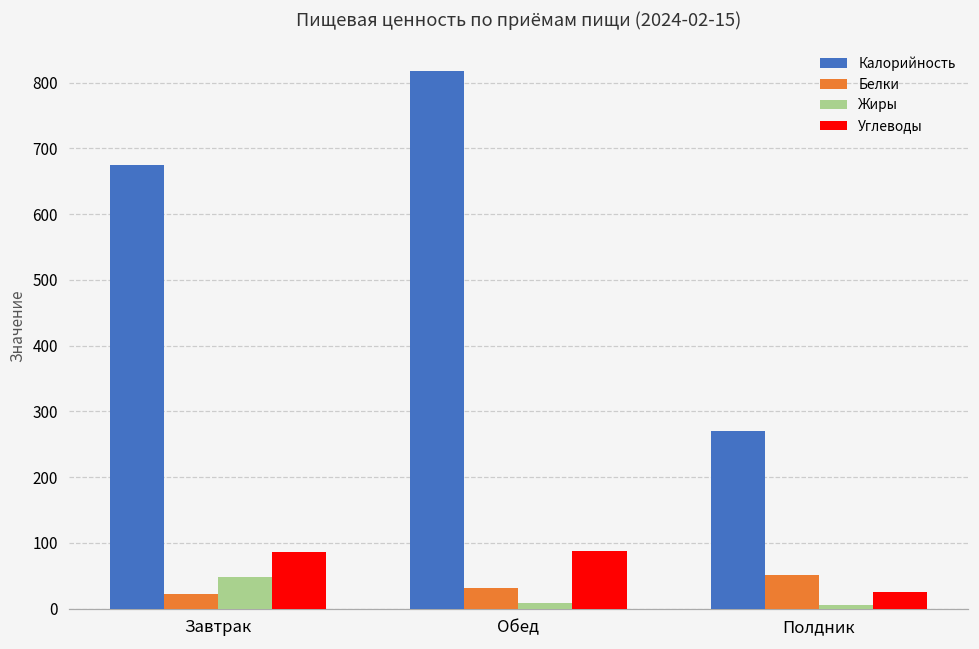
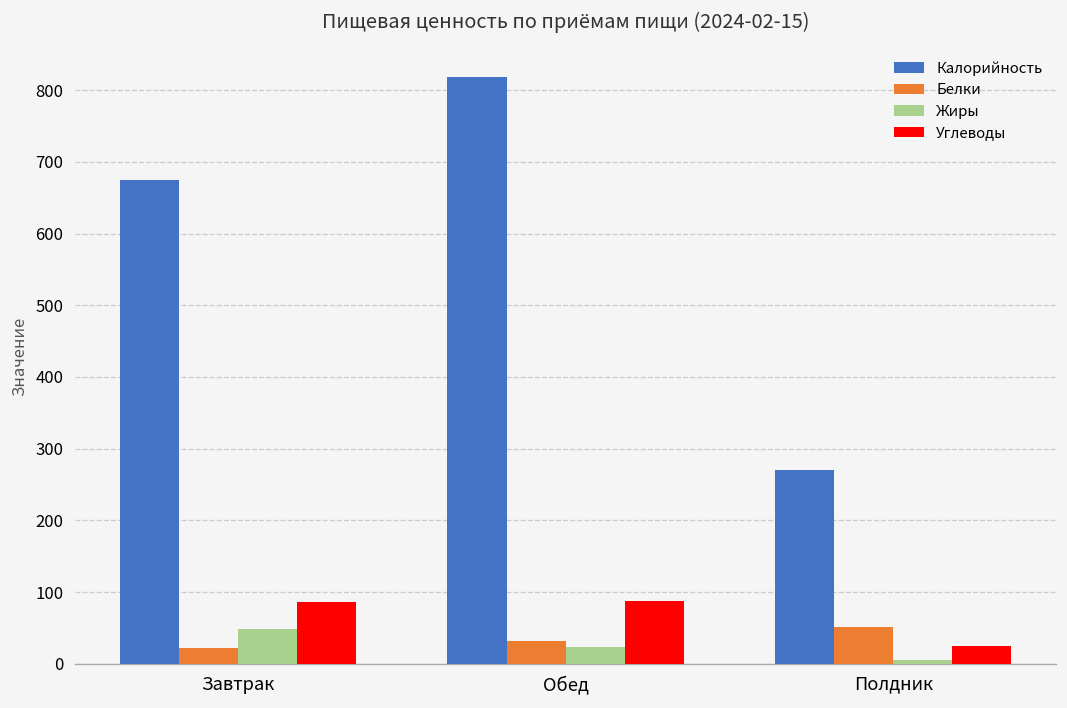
Жиры, Обед: 10 -> 20
